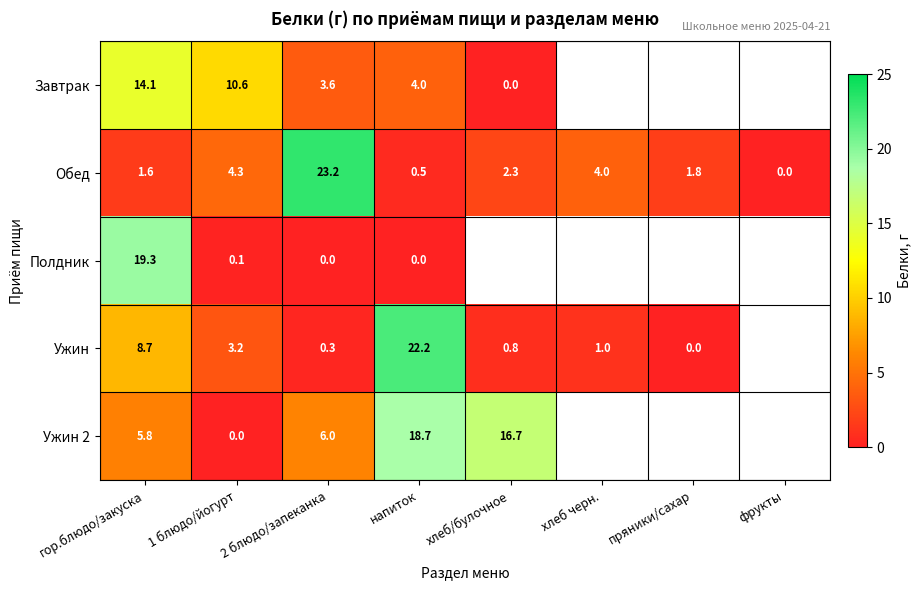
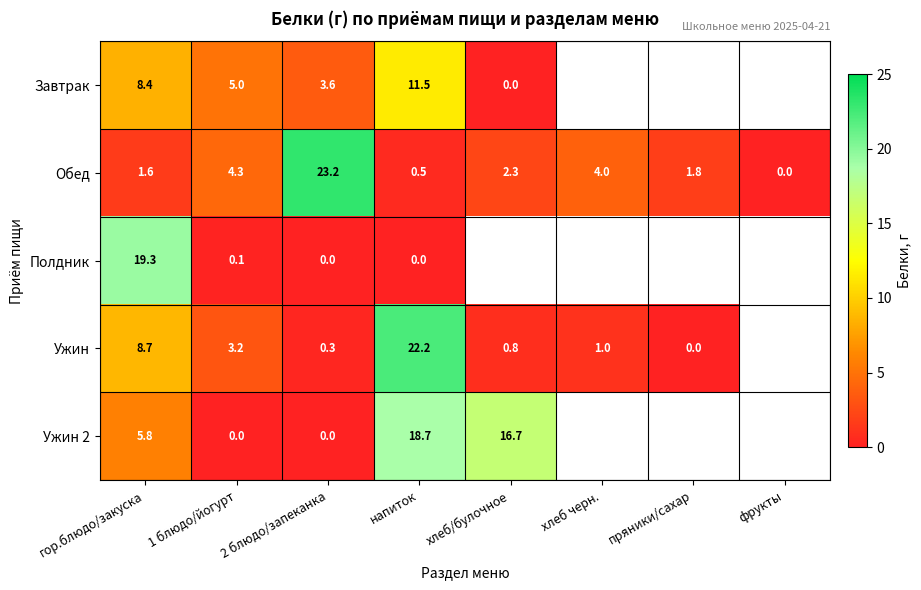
Завтрак, гор.блюдо/закуска: 14.1 -> 8.4
Завтрак, 1 блюдо/йогурт: 10.6 -> 5.0
Завтрак, напиток: 4.0 -> 11.5
Ужин 2, 2 блюдо/запеканка: 6.0 -> 0.0
